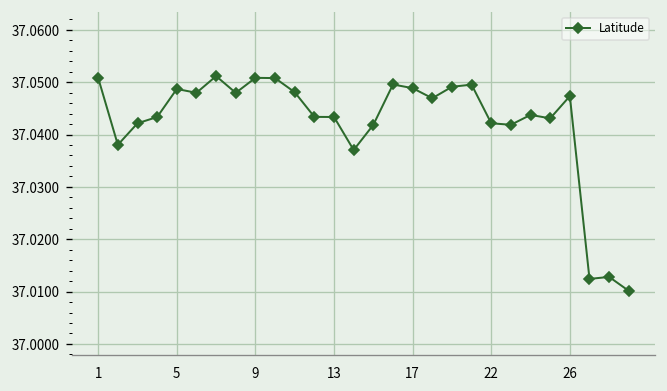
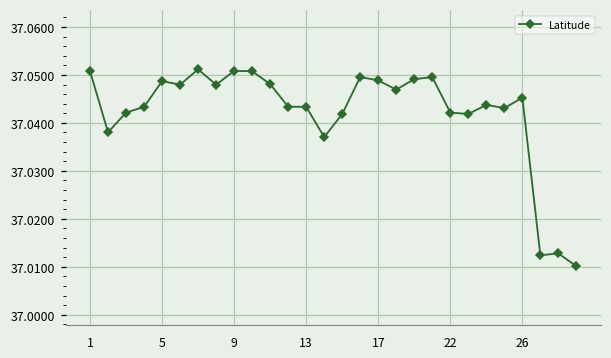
26: 37.047 -> 37.045
